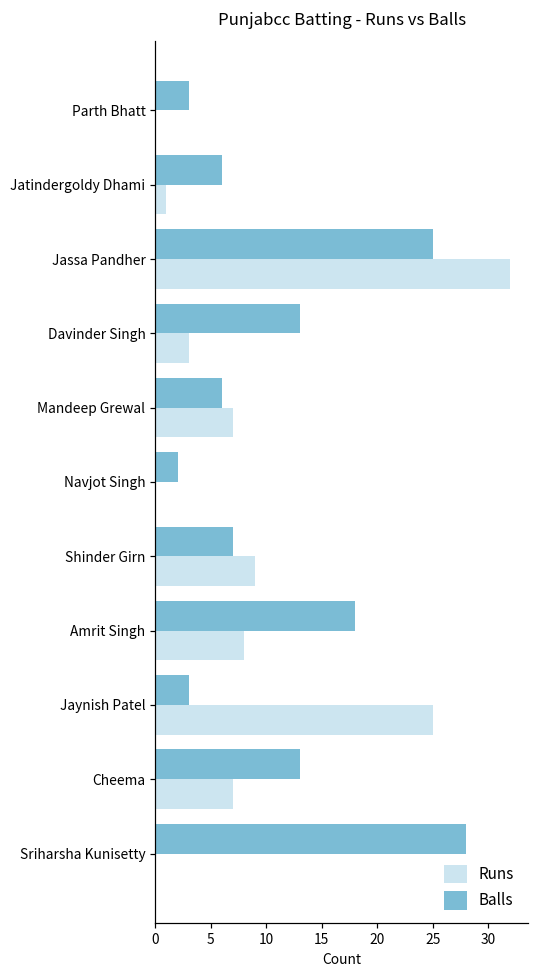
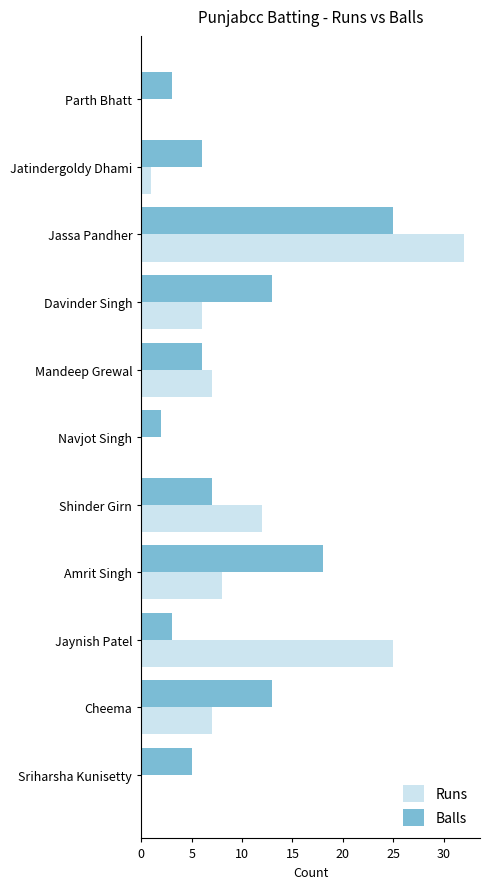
Runs, Davinder Singh: 3 -> 6
Runs, Shinder Girn: 9 -> 12
Balls, Sriharsha Kunisetty: 28 -> 5
